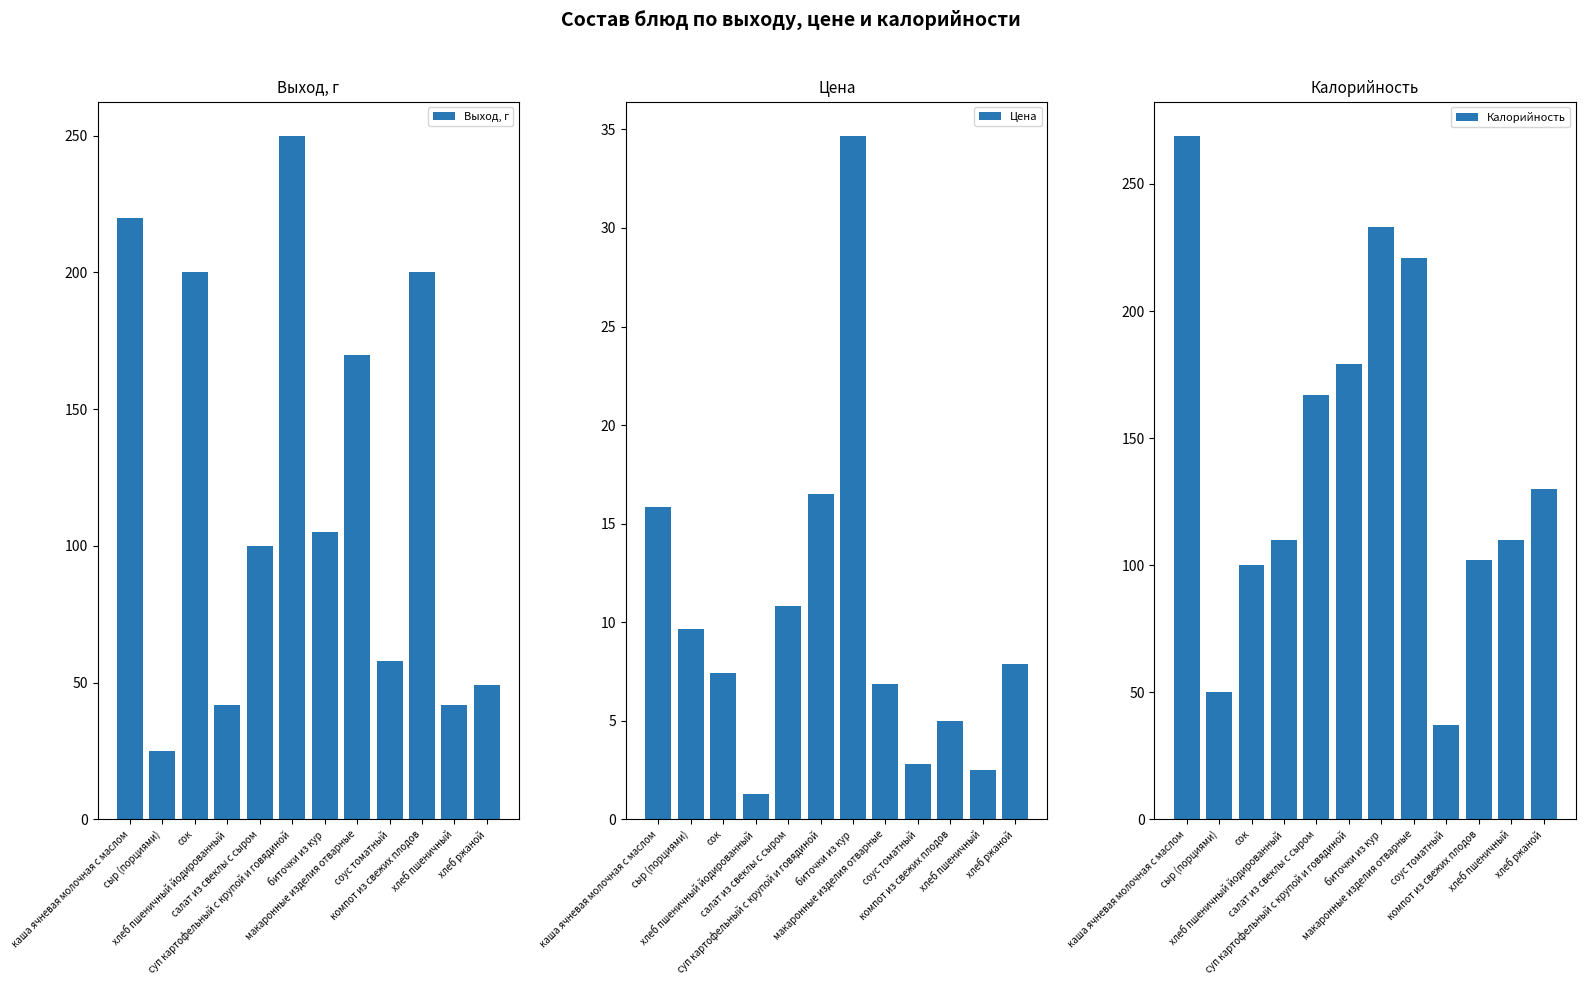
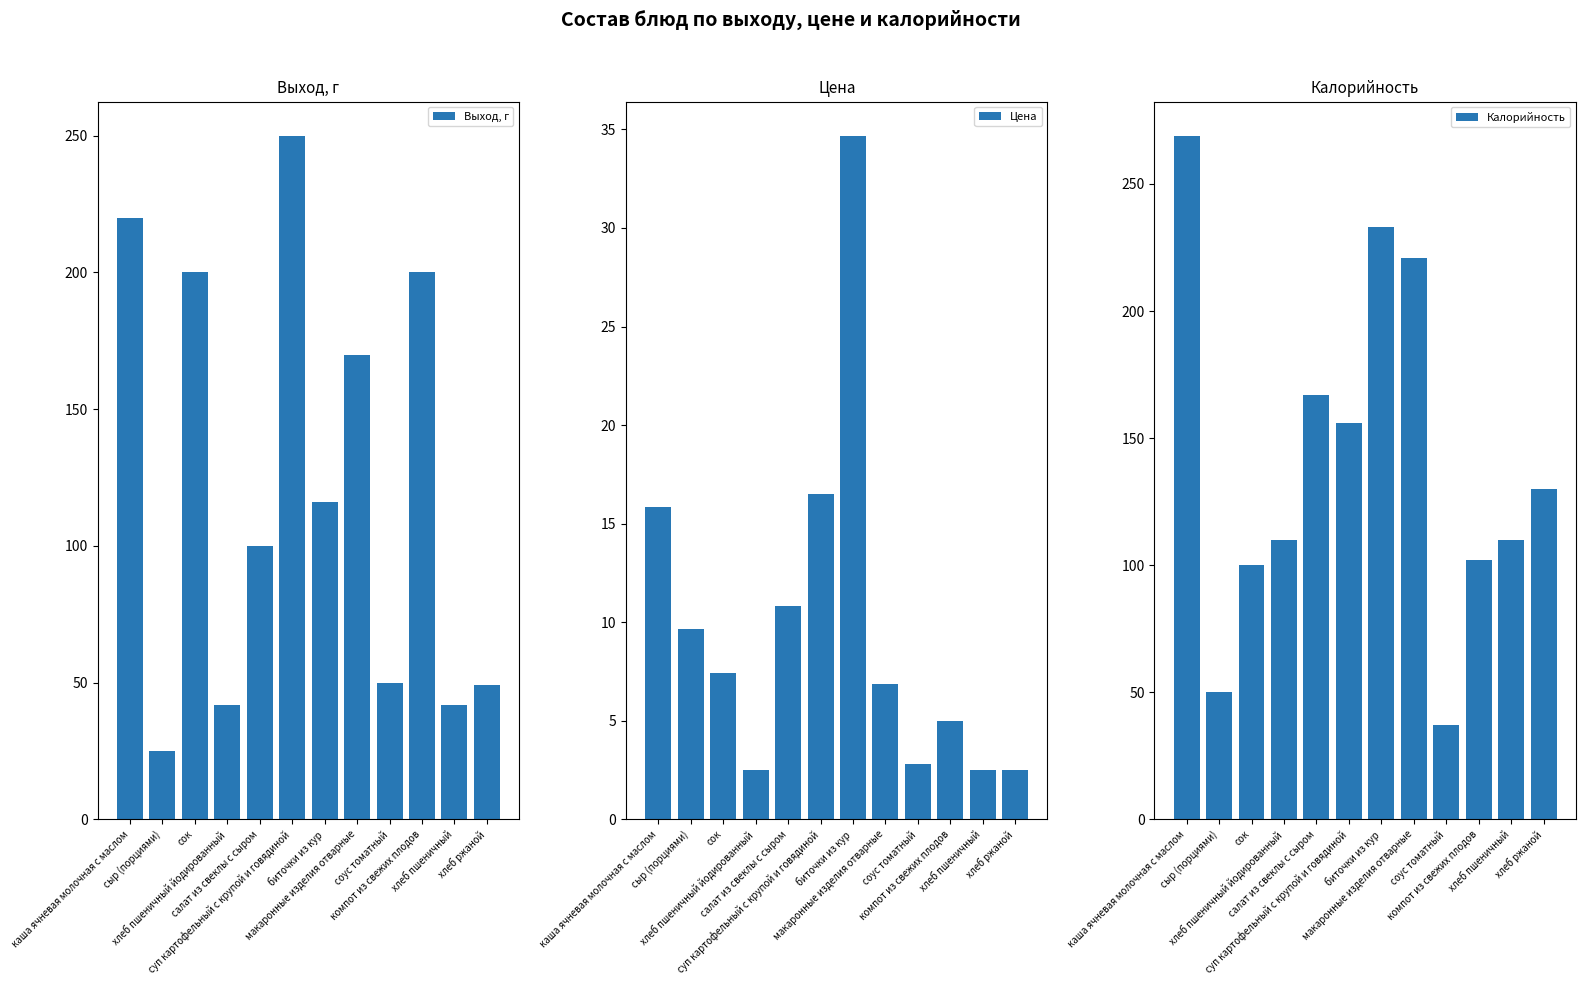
Выход, г, биточки из кур: 105 -> 116
Выход, г, соус томатный: 58 -> 50
Цена, хлеб пшеничный йодированный: 1.3 -> 2.5
Цена, хлеб ржаной: 7.9 -> 2.5
Калорийность, суп картофельный с крупой и говядиной: 179 -> 156
